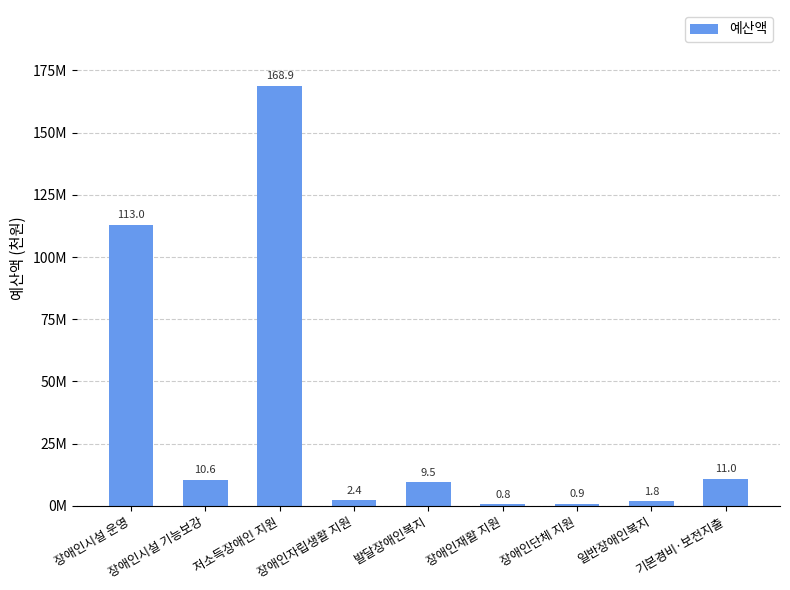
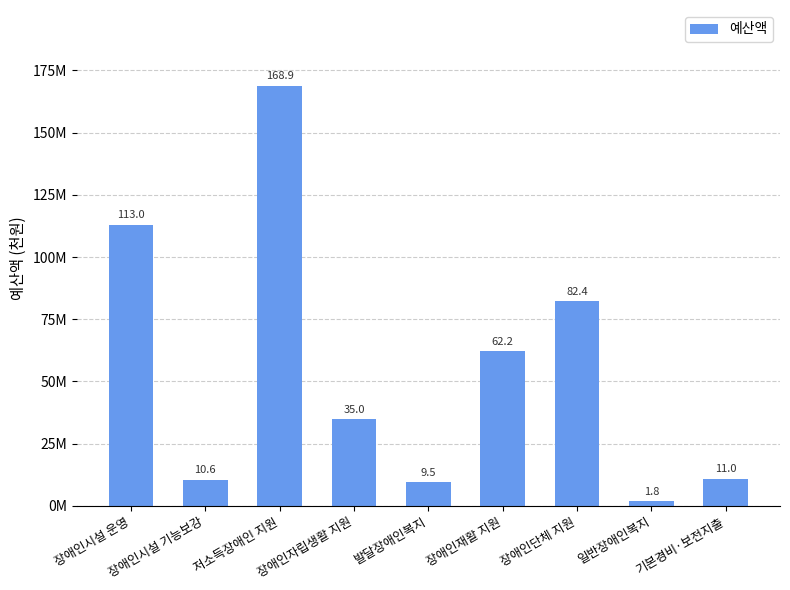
장애인자립생활 지원: 2.4 -> 35.0
장애인재활 지원: 0.8 -> 62.2
장애인단체 지원: 0.9 -> 82.4
